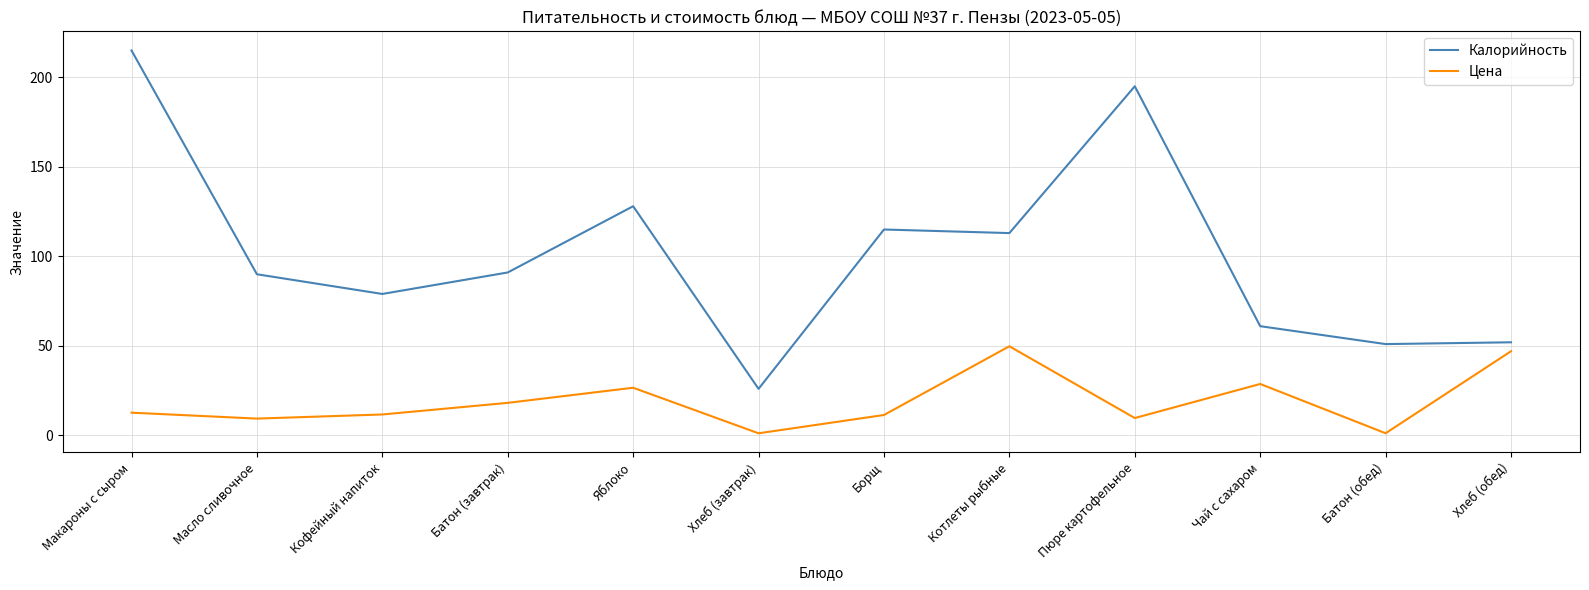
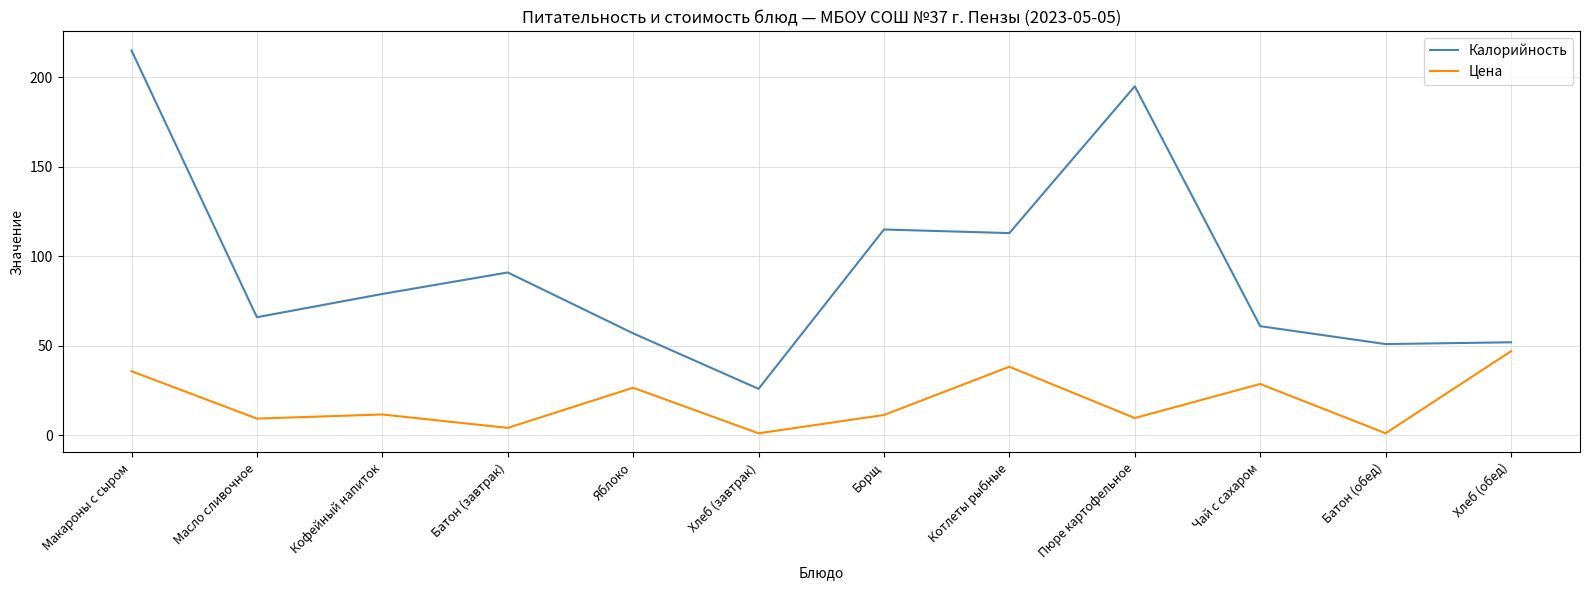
Цена, Макароны с сыром: 13 -> 36
Калорийность, Масло сливочное: 90 -> 66
Цена, Батон (завтрак): 18 -> 4
Калорийность, Яблоко: 128 -> 57
Цена, Котлеты рыбные: 50 -> 38
